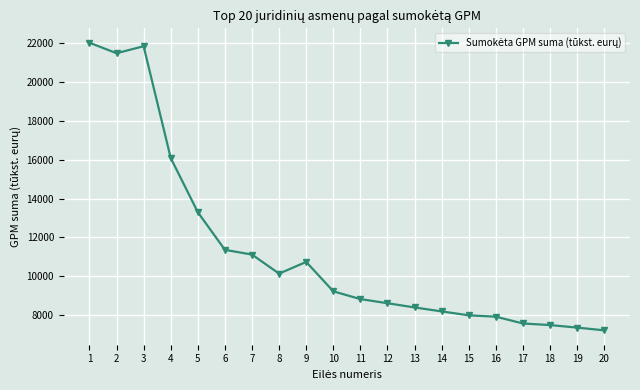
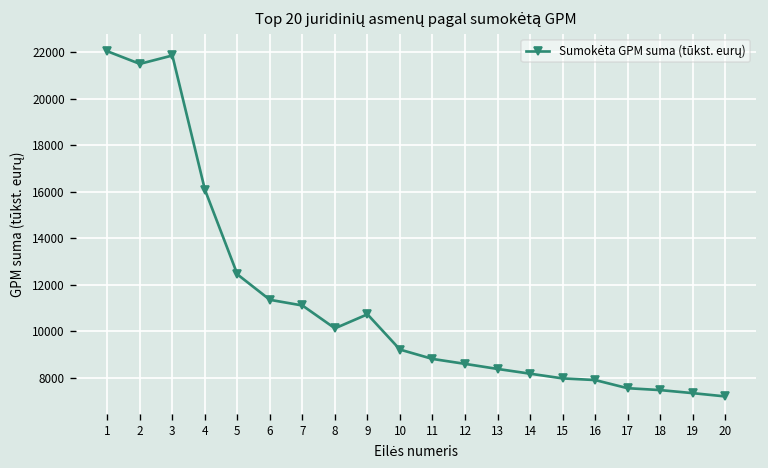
5: 13300 -> 12400
